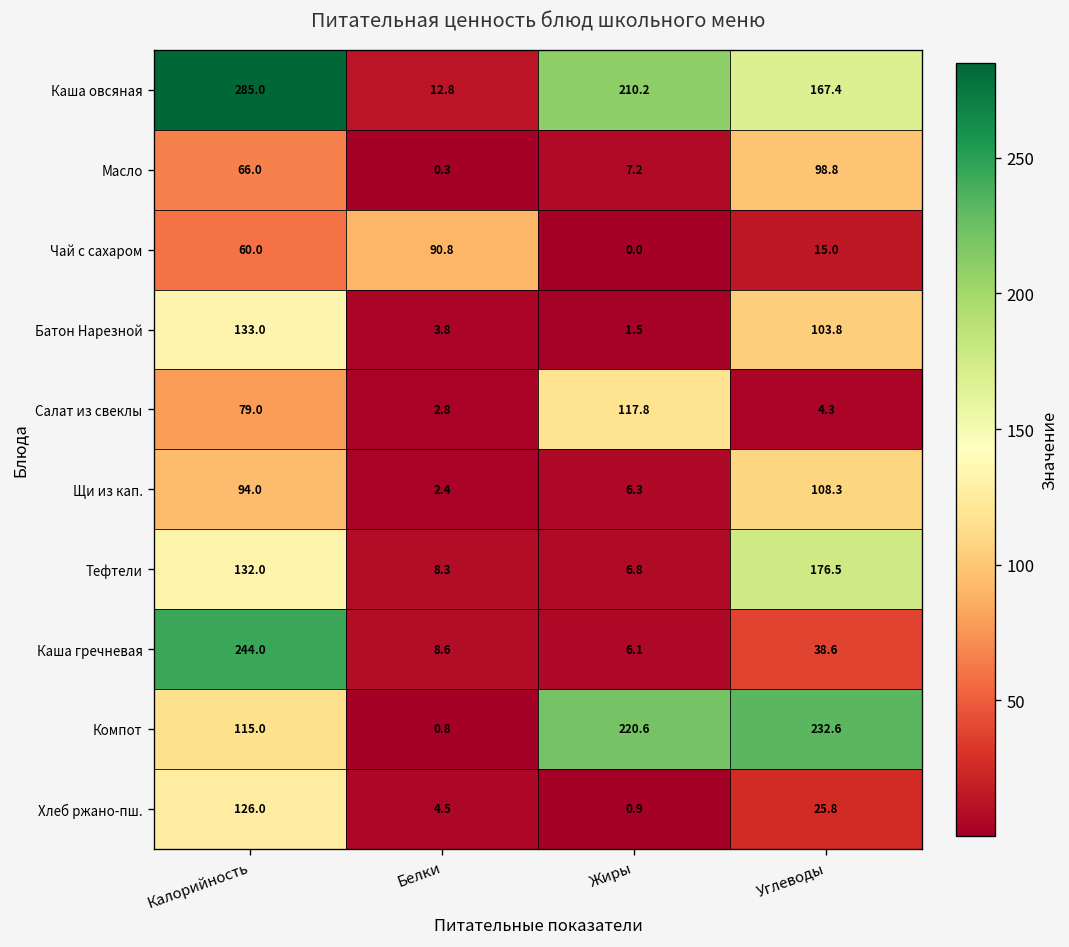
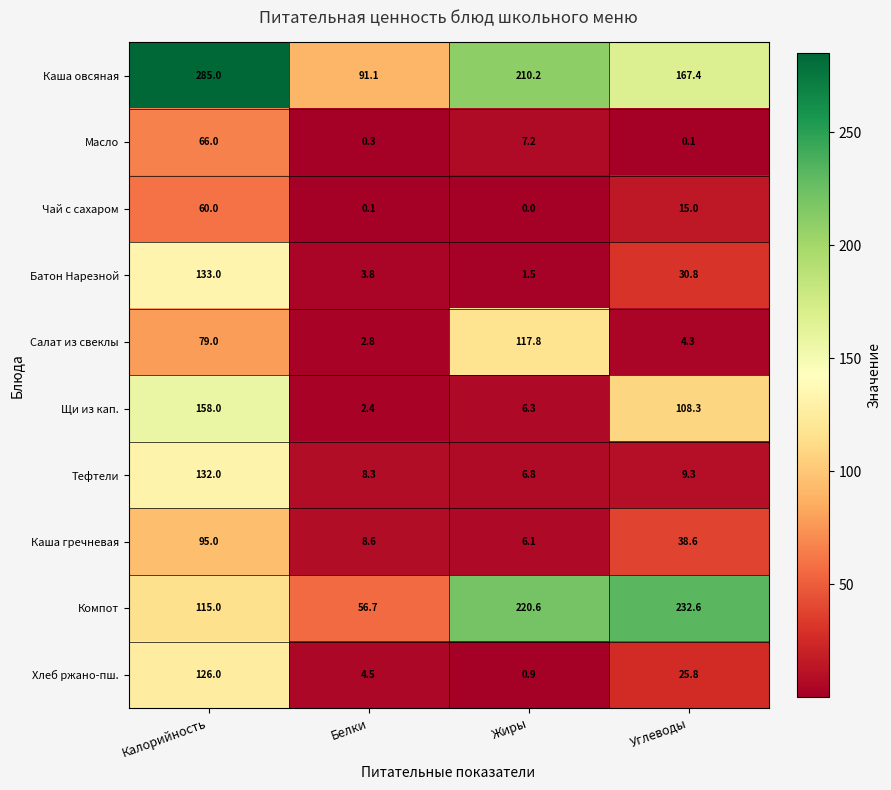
Каша овсяная, Белки: 12.8 -> 91.1
Масло, Углеводы: 98.8 -> 0.1
Чай с сахаром, Белки: 90.8 -> 0.1
Батон Нарезной, Углеводы: 103.8 -> 30.8
Щи из кап., Калорийность: 94.0 -> 158.0
Тефтели, Углеводы: 176.5 -> 9.3
Каша гречневая, Калорийность: 244.0 -> 95.0
Компот, Белки: 0.8 -> 56.7
